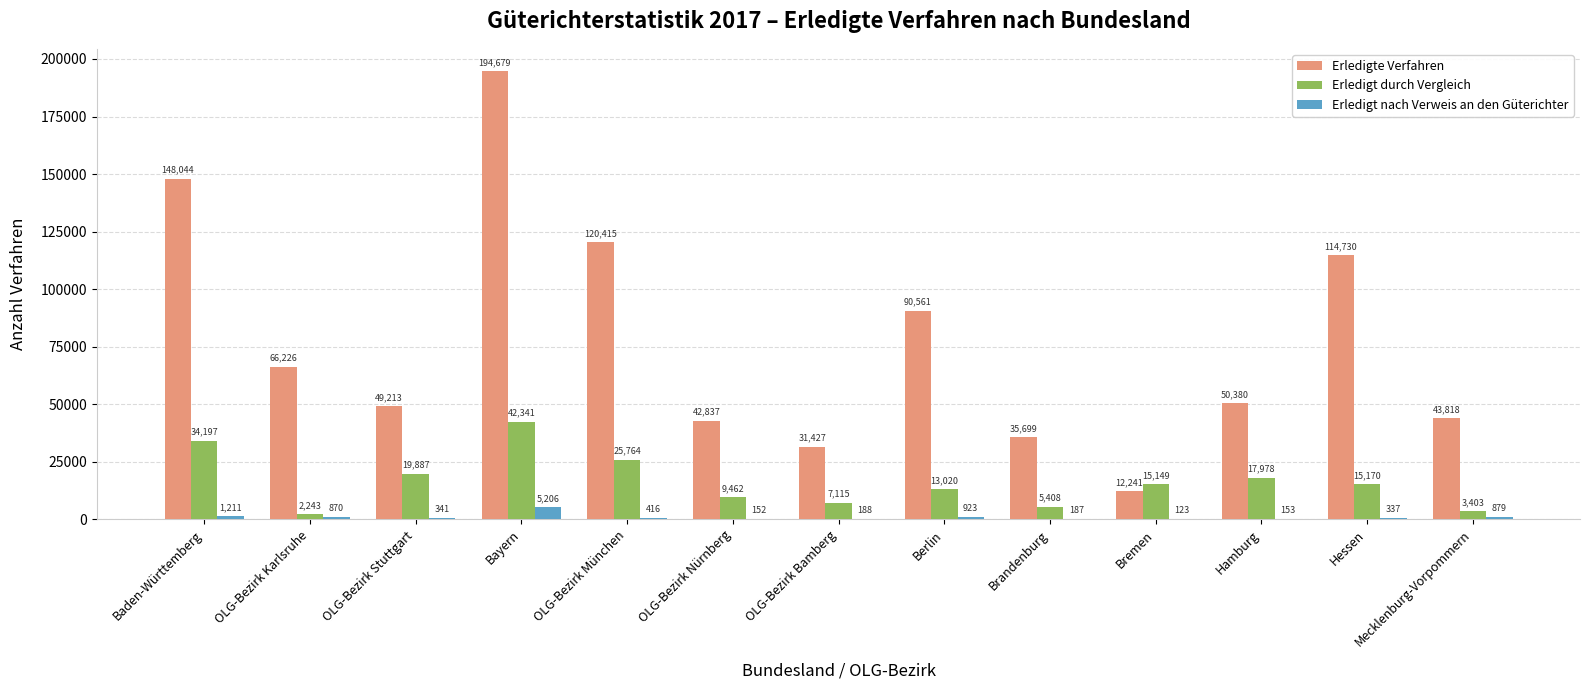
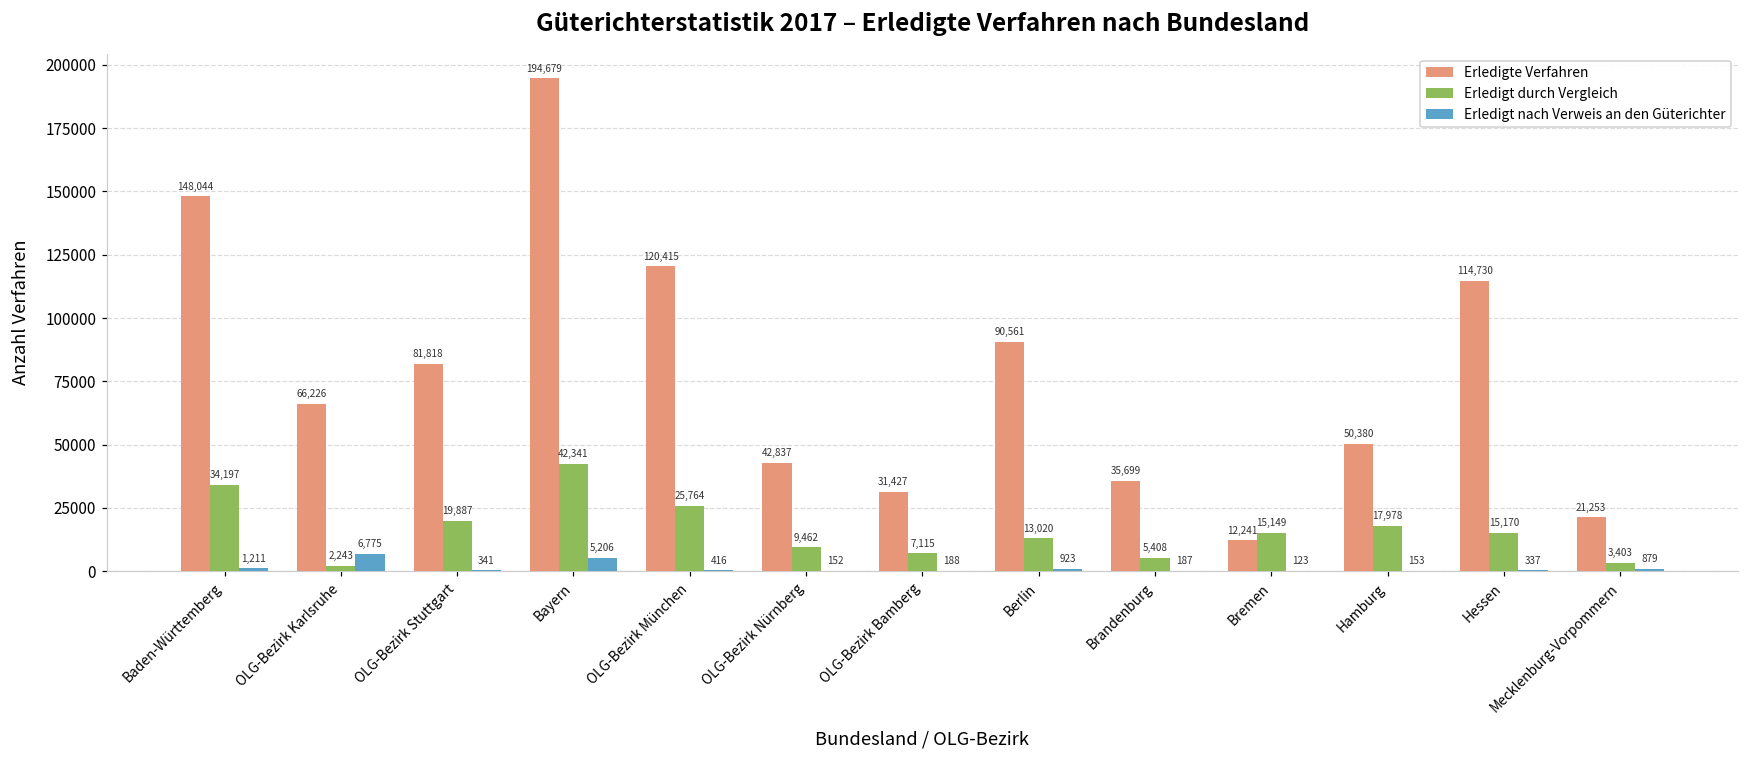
Erledigt nach Verweis an den Güterichter, OLG-Bezirk Karlsruhe: 870 -> 6,775
Erledigte Verfahren, OLG-Bezirk Stuttgart: 49,213 -> 81,818
Erledigte Verfahren, Mecklenburg-Vorpommern: 43,818 -> 21,253
